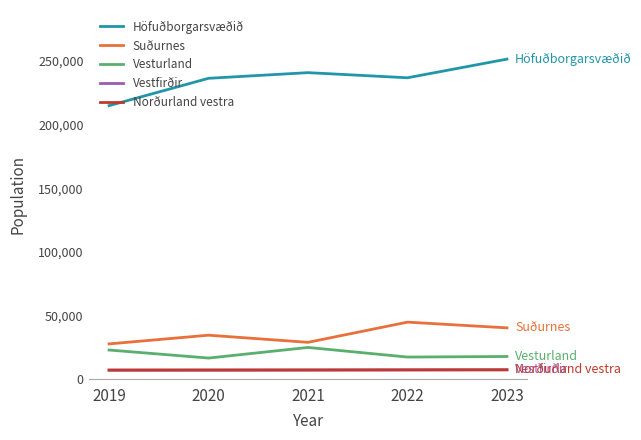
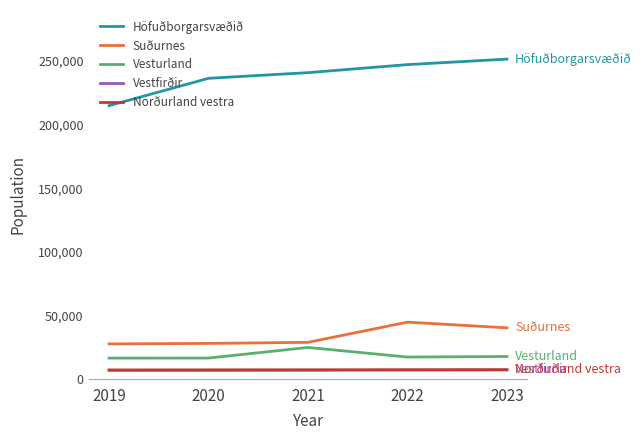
Vesturland, 2019: 23,000 -> 17,000
Suðurnes, 2020: 35,000 -> 28,000
Höfuðborgarsvæðið, 2022: 237,000 -> 247,000
